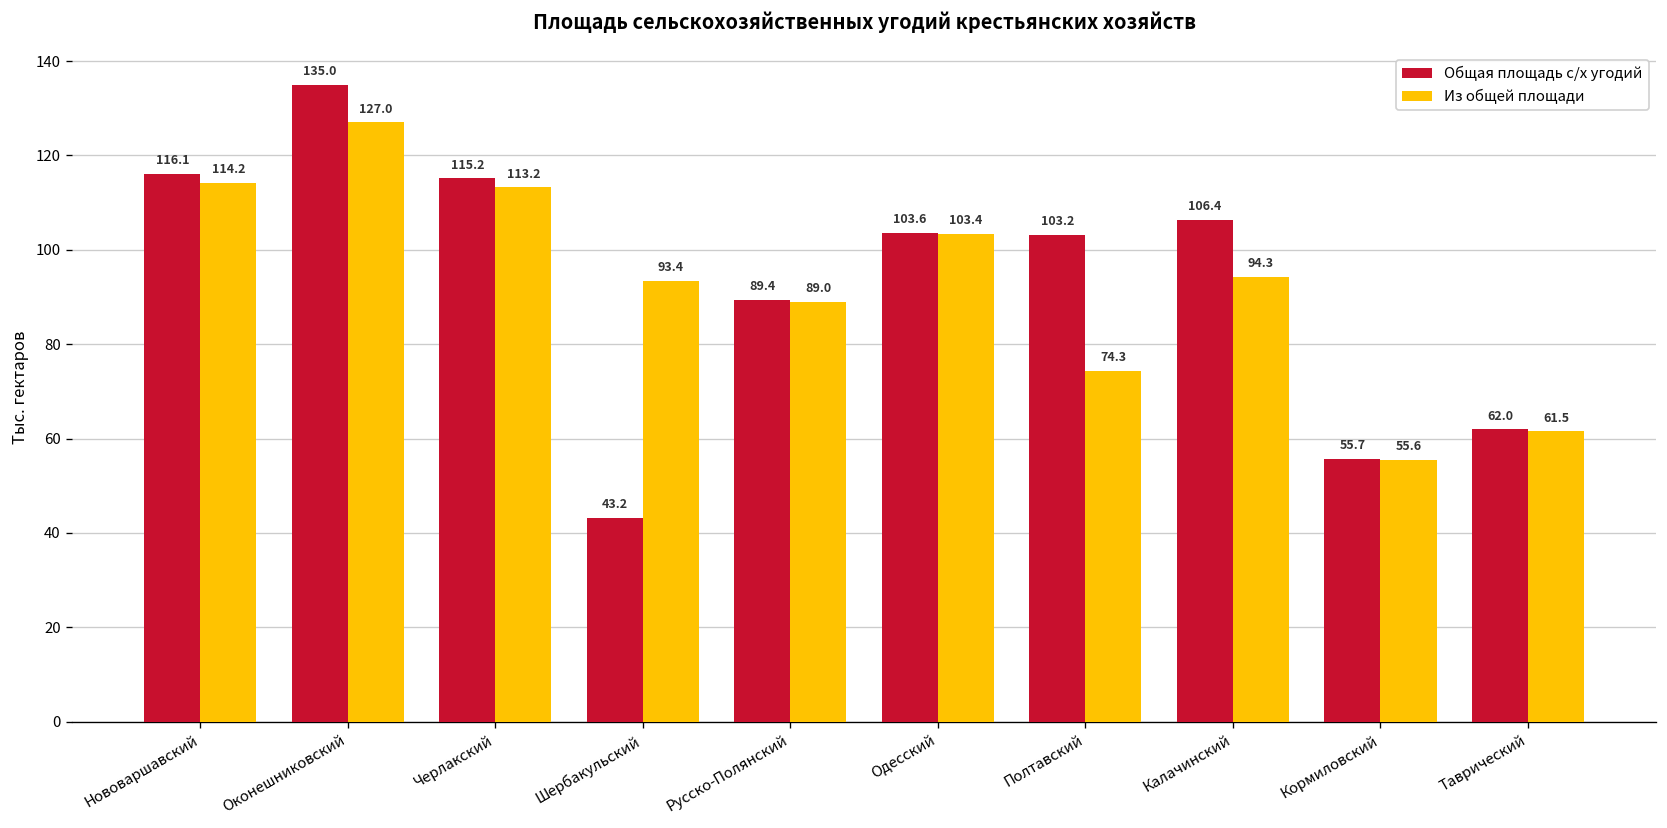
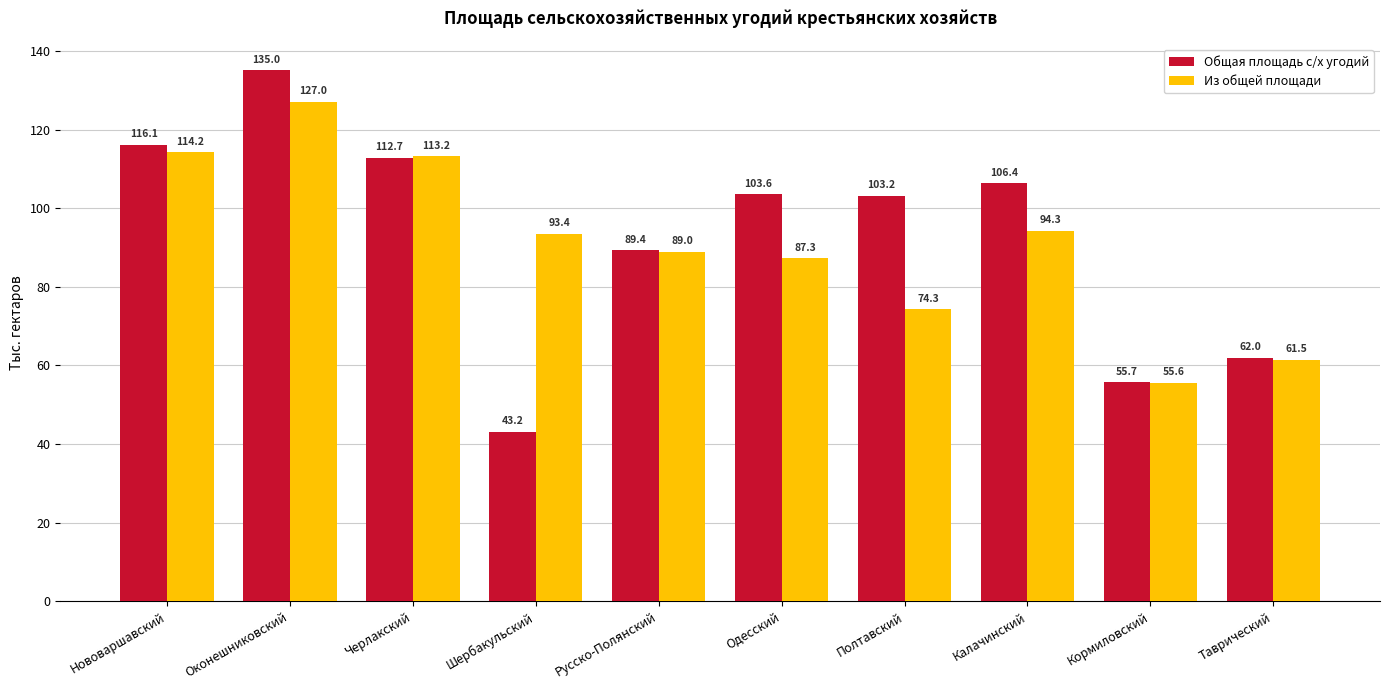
Общая площадь с/х угодий, Черлакский: 115.2 -> 112.7
Из общей площади, Одесский: 103.4 -> 87.3
